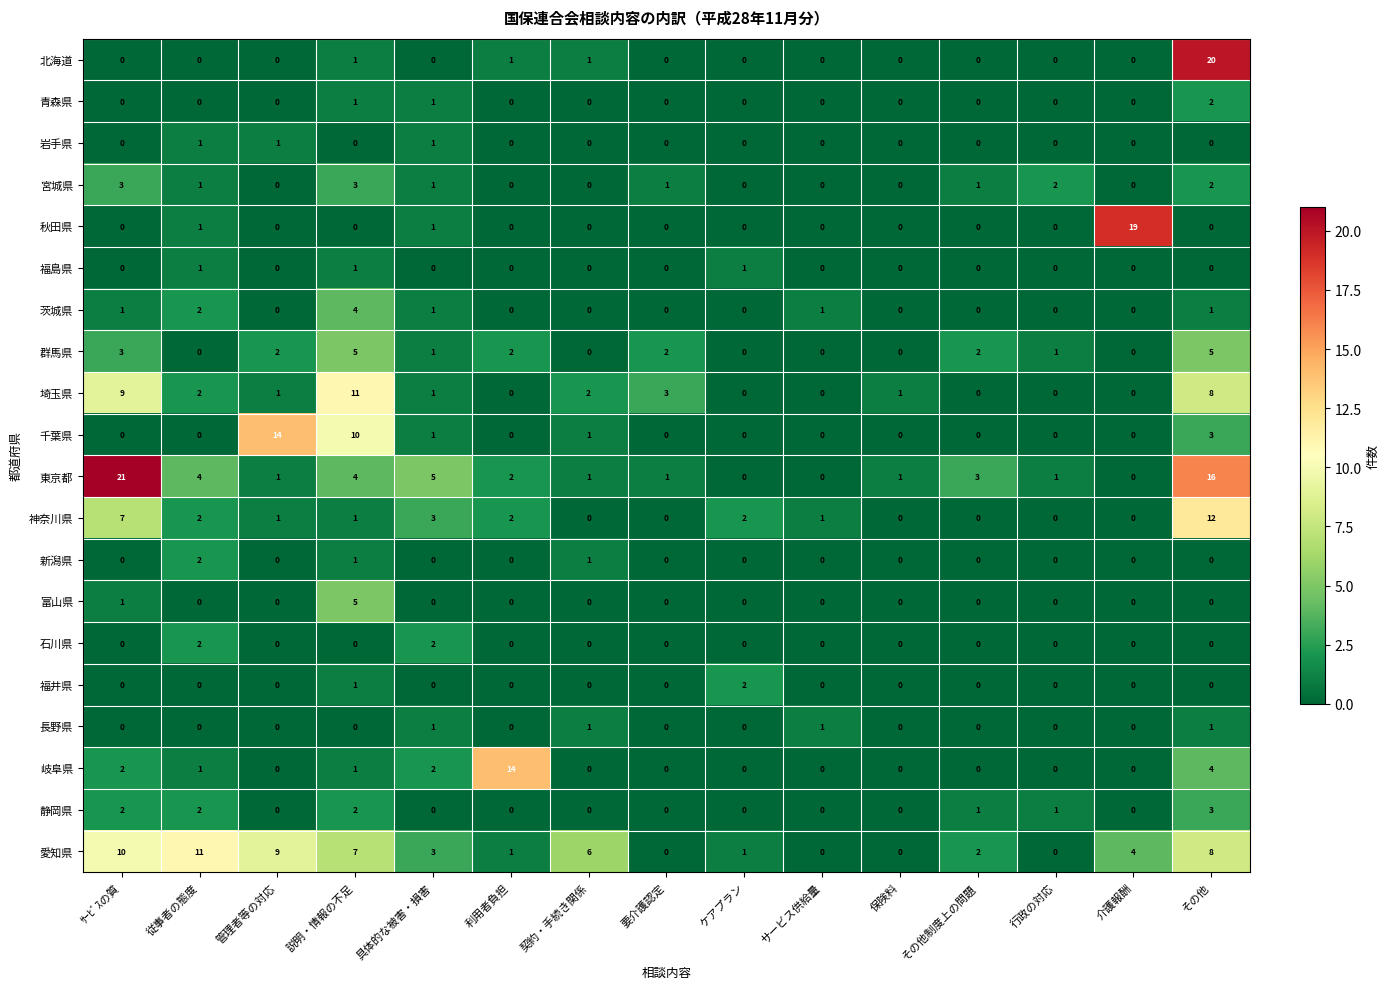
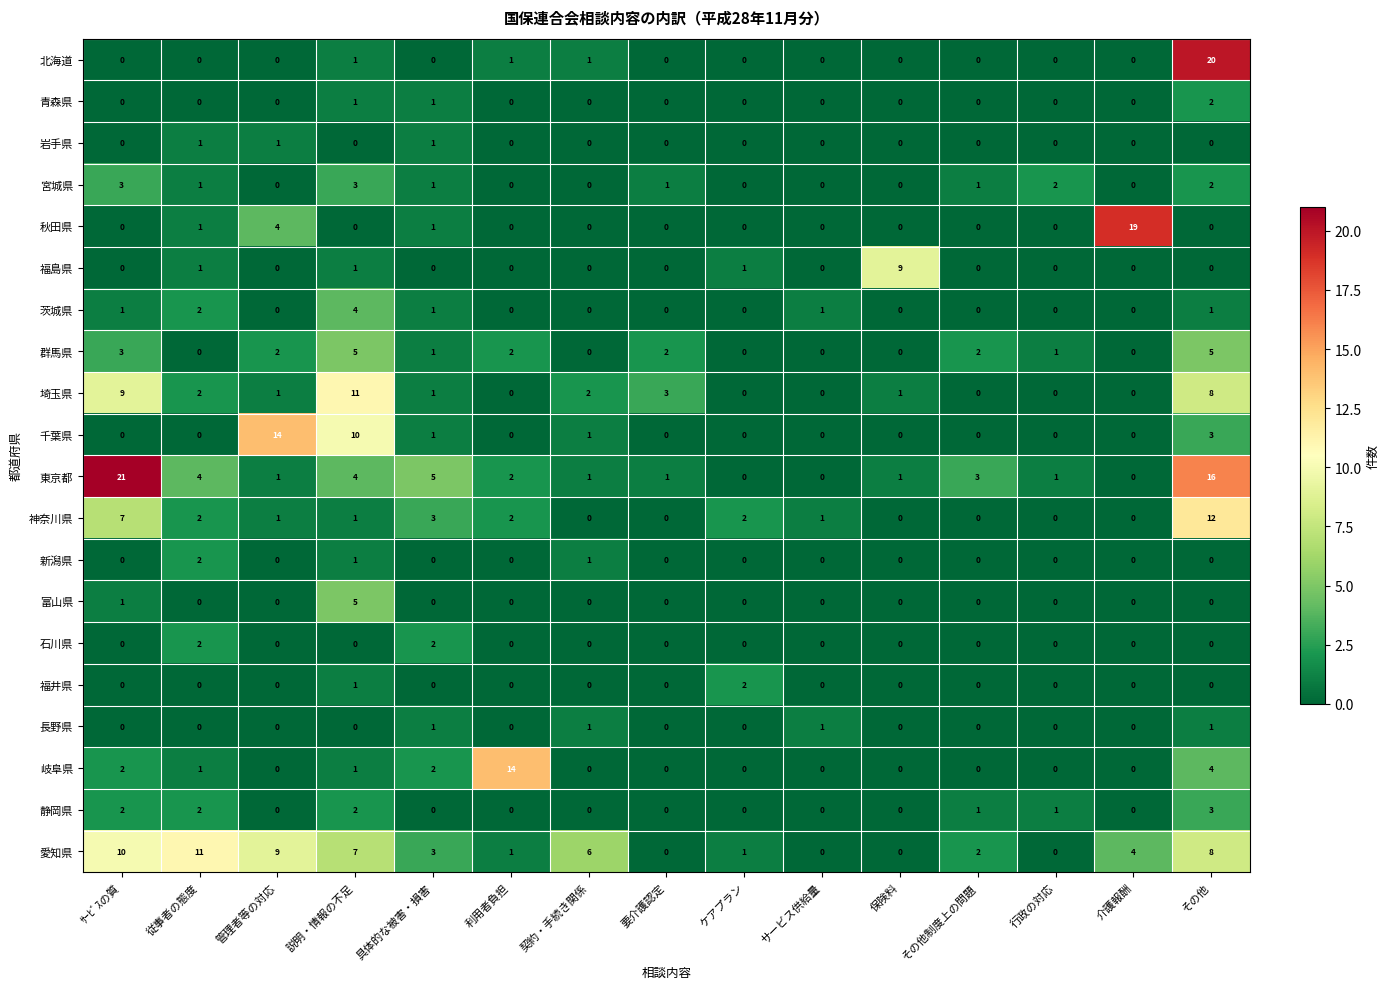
秋田県, 管理者等の対応: 0 -> 4
福島県, 保険料: 0 -> 9
